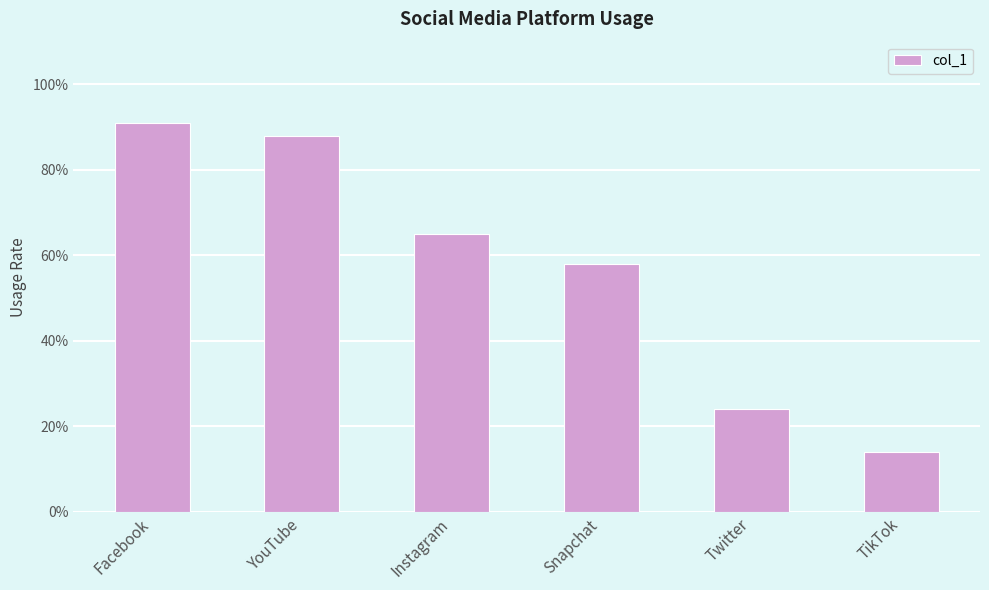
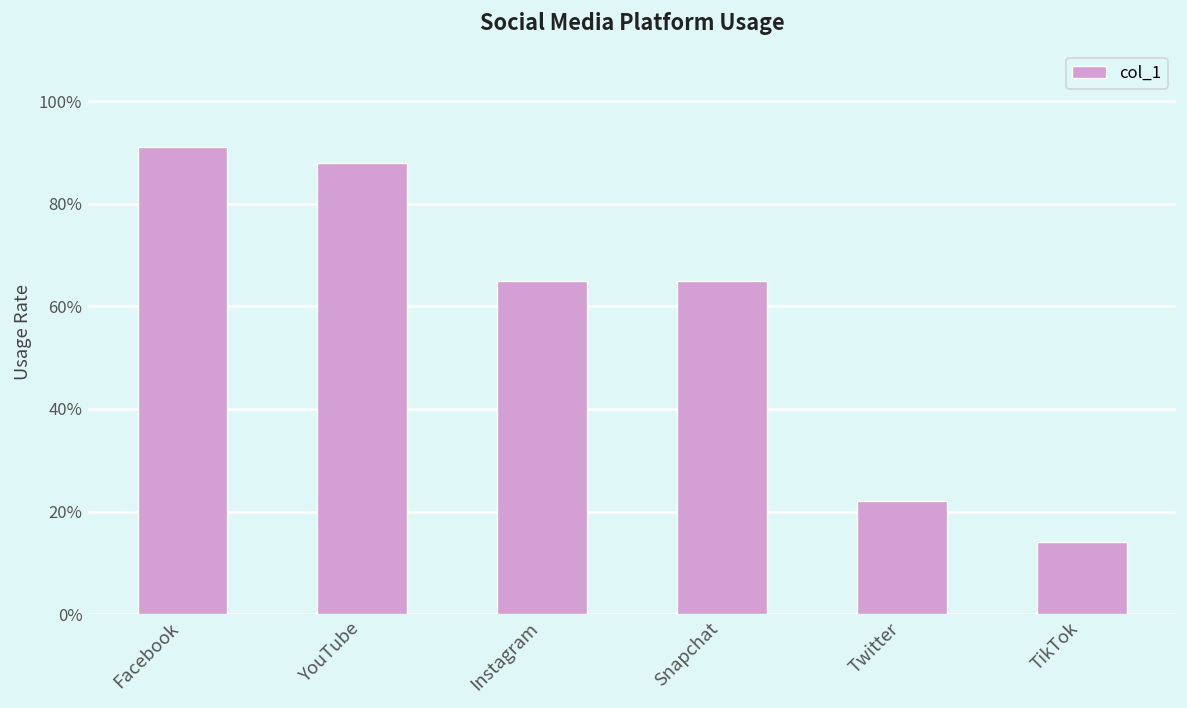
Snapchat: 58% -> 65%
Twitter: 24% -> 22%
